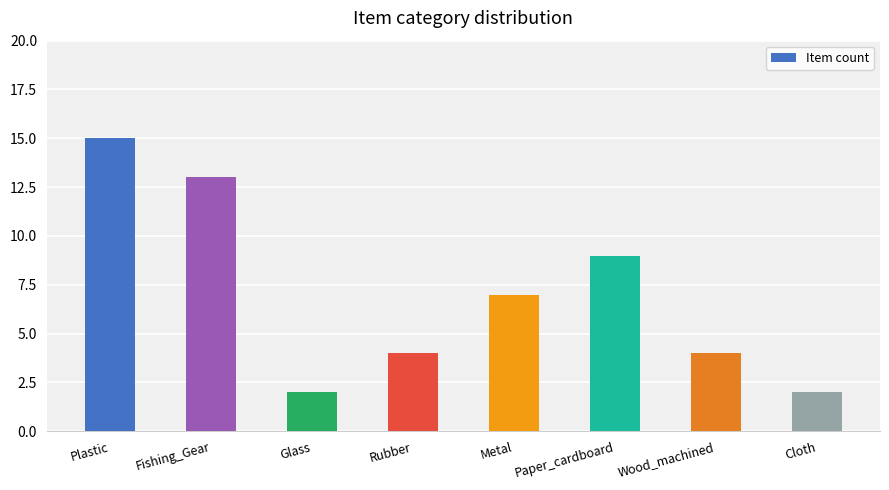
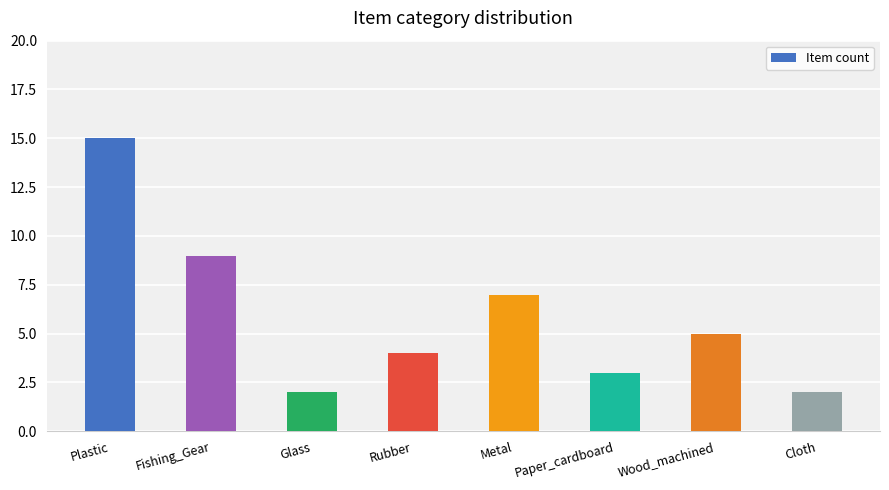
Fishing_Gear: 13 -> 9
Paper_cardboard: 9 -> 3
Wood_machined: 4 -> 5
